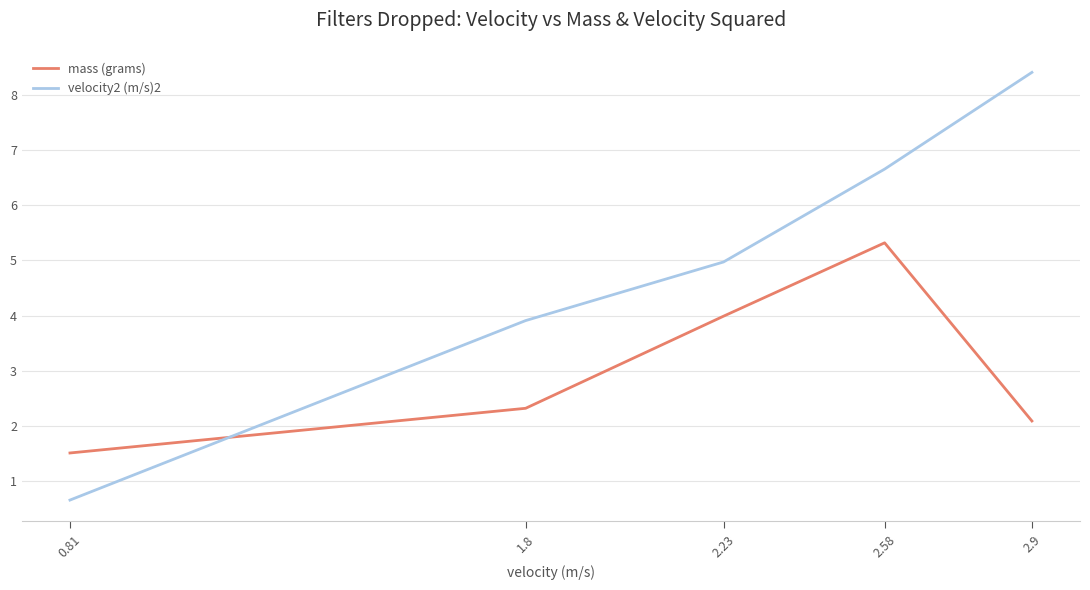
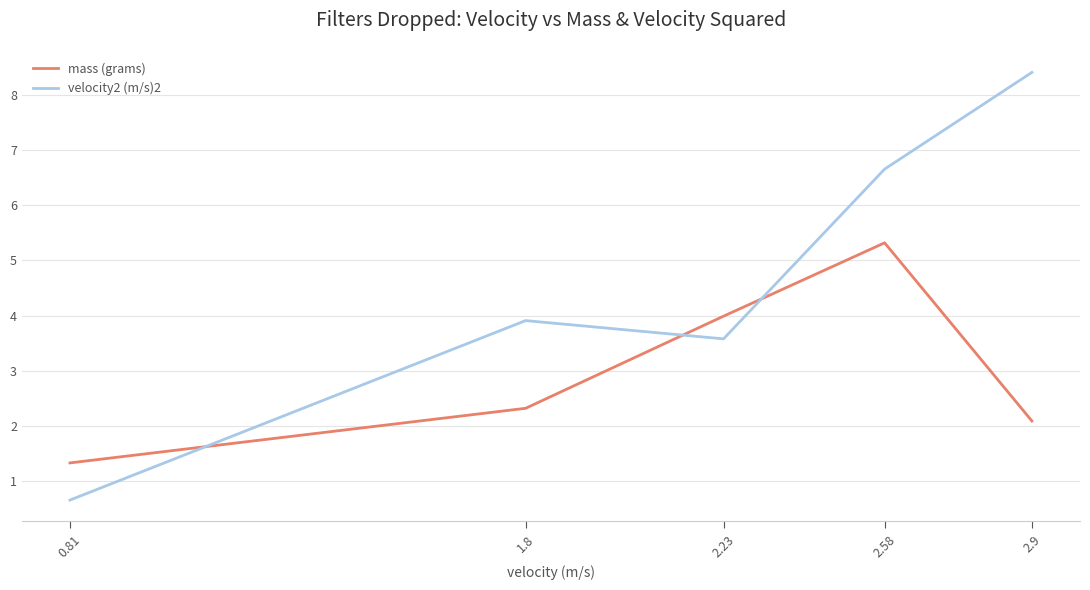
mass (grams), 0.81: 1.5 -> 1.3
velocity2 (m/s)2, 2.23: 5.0 -> 3.6
